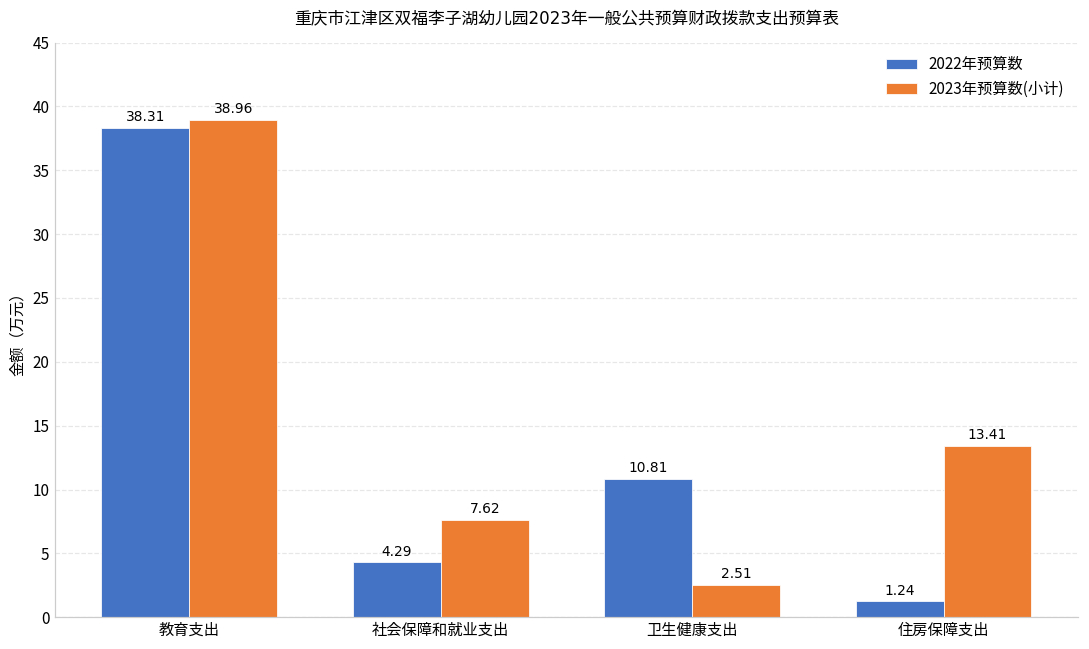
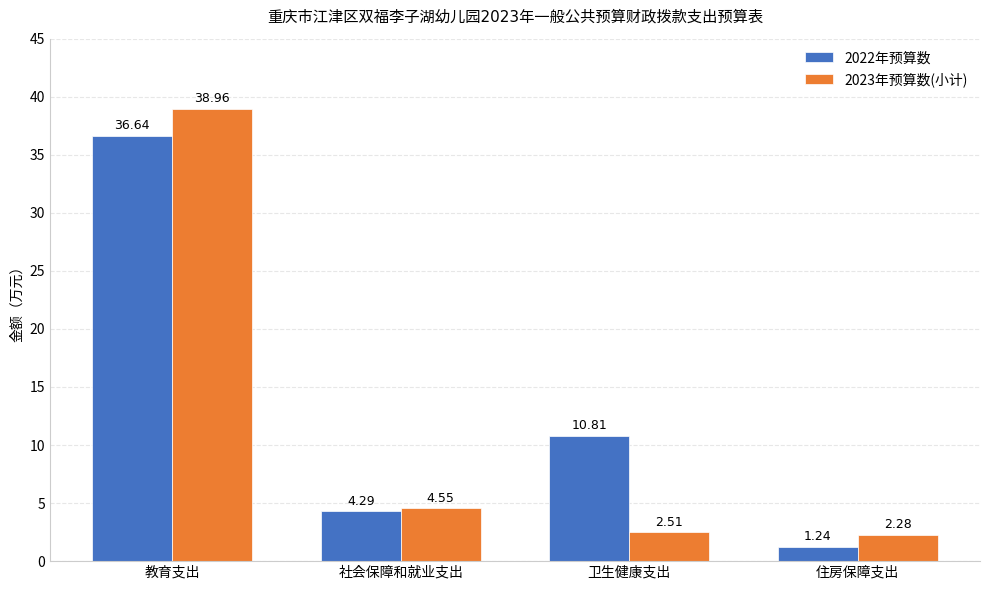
2022年预算数, 教育支出: 38.31 -> 36.64
2023年预算数(小计), 社会保障和就业支出: 7.62 -> 4.55
2023年预算数(小计), 住房保障支出: 13.41 -> 2.28
